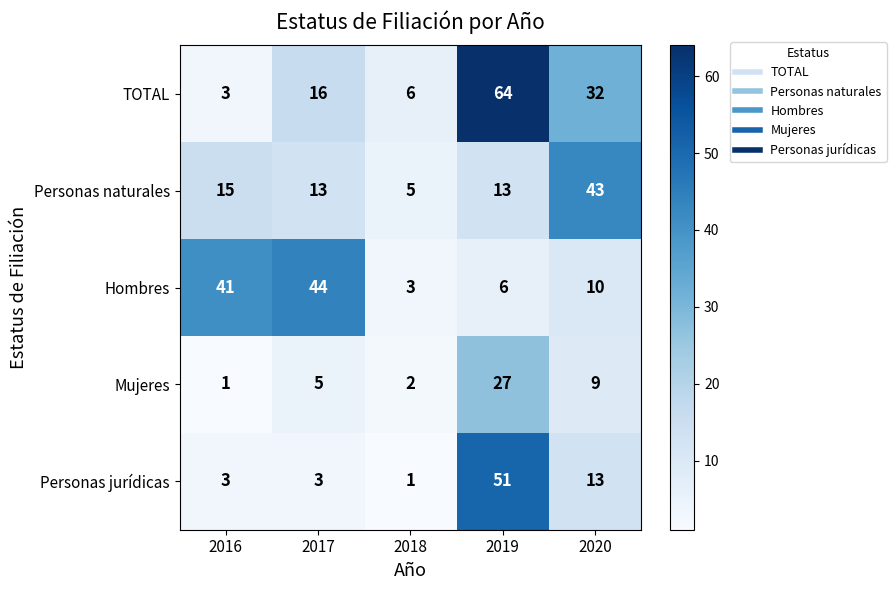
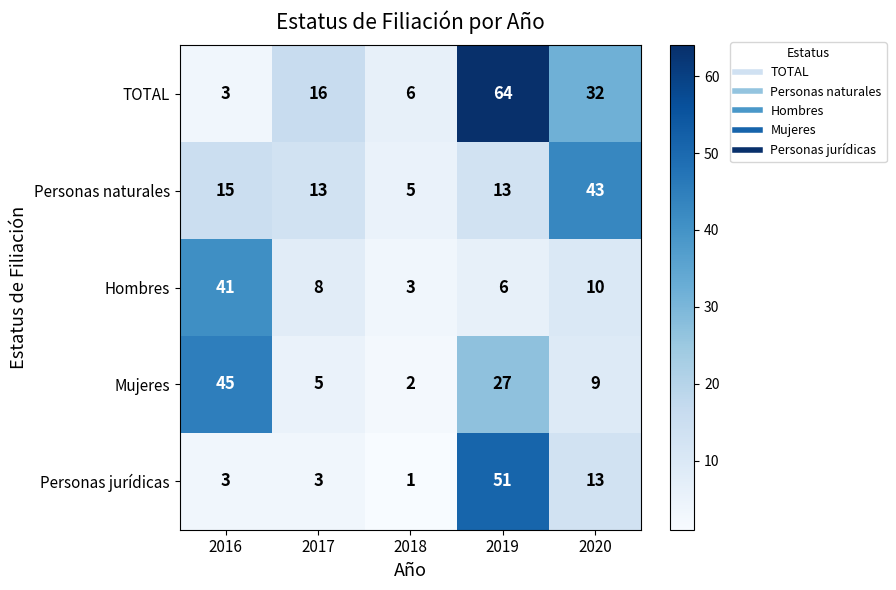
Hombres, 2017: 44 -> 8
Mujeres, 2016: 1 -> 45
